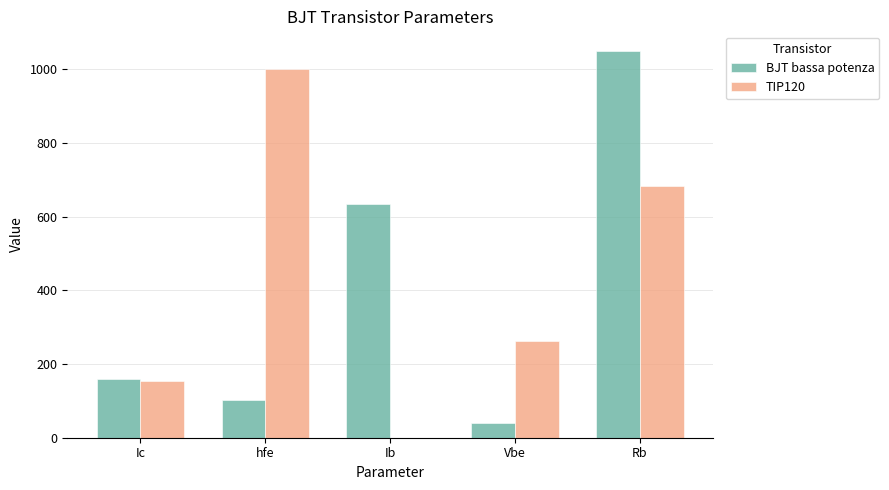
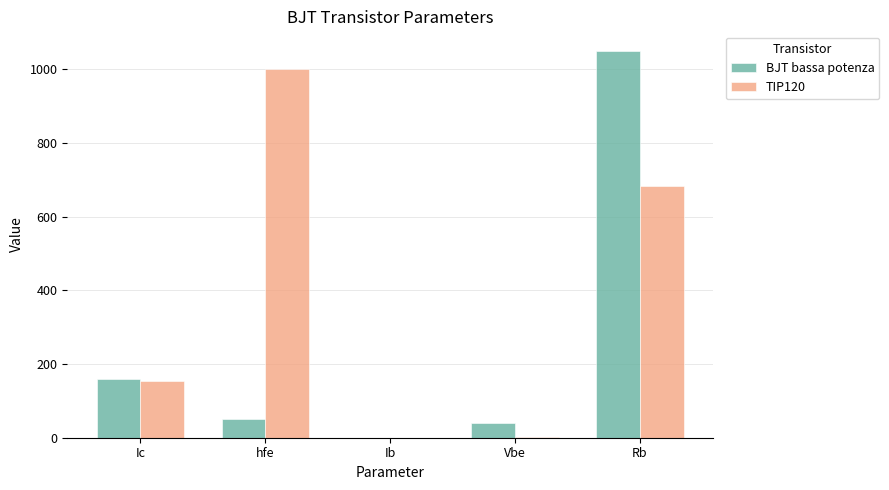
BJT bassa potenza, hfe: 100 -> 50
BJT bassa potenza, Ib: 640 -> 0
TIP120, Vbe: 260 -> 0
